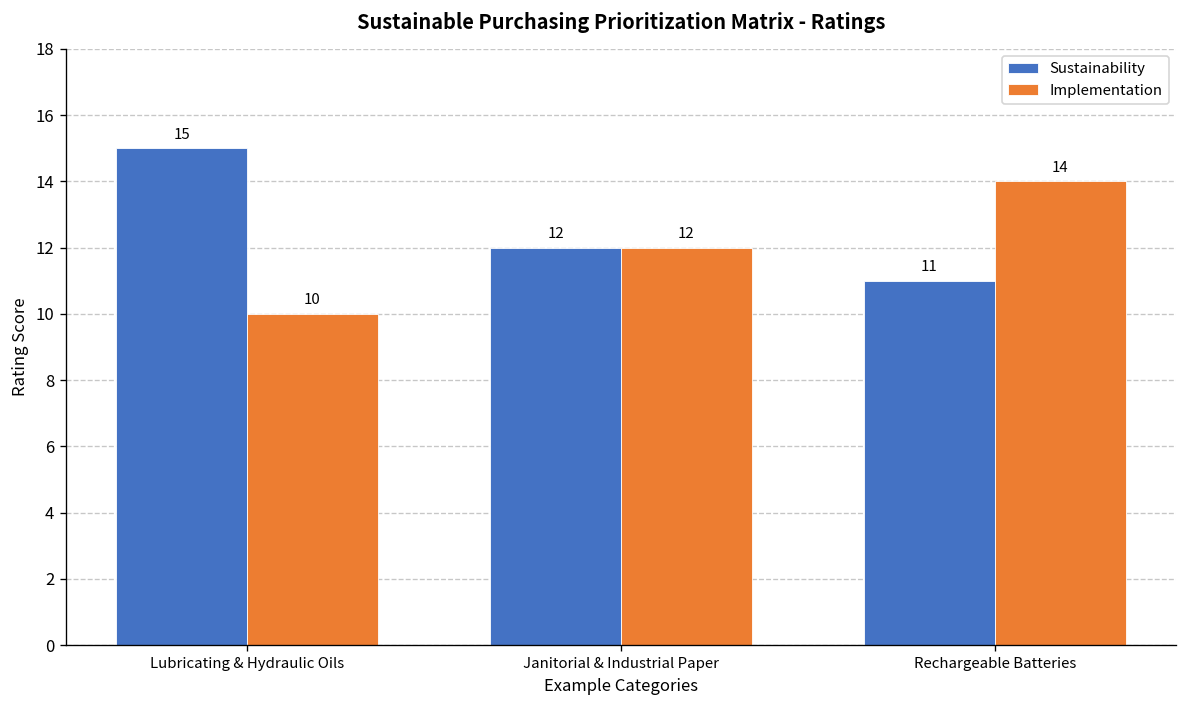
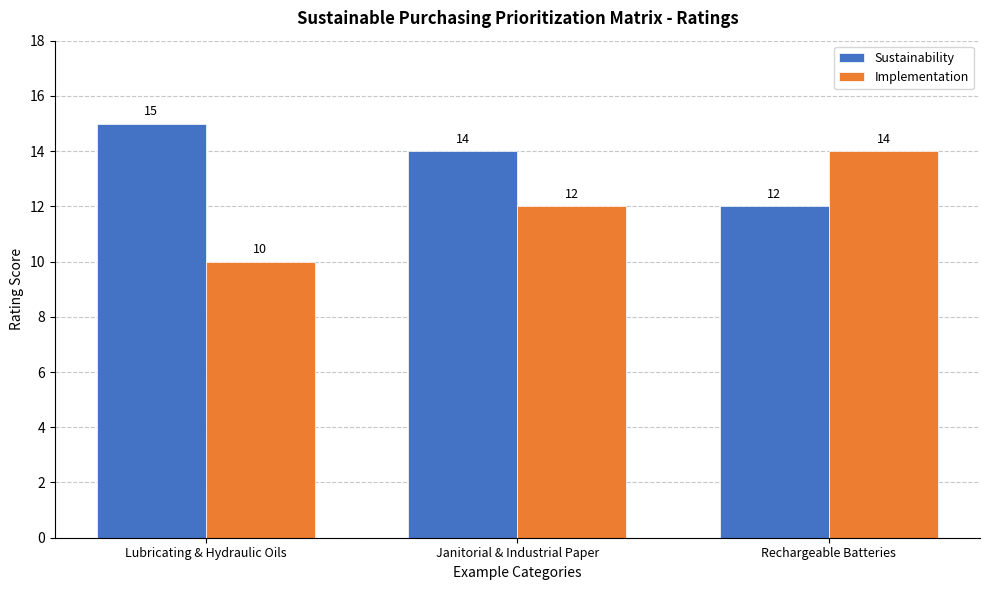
Sustainability, Janitorial & Industrial Paper: 12 -> 14
Sustainability, Rechargeable Batteries: 11 -> 12
